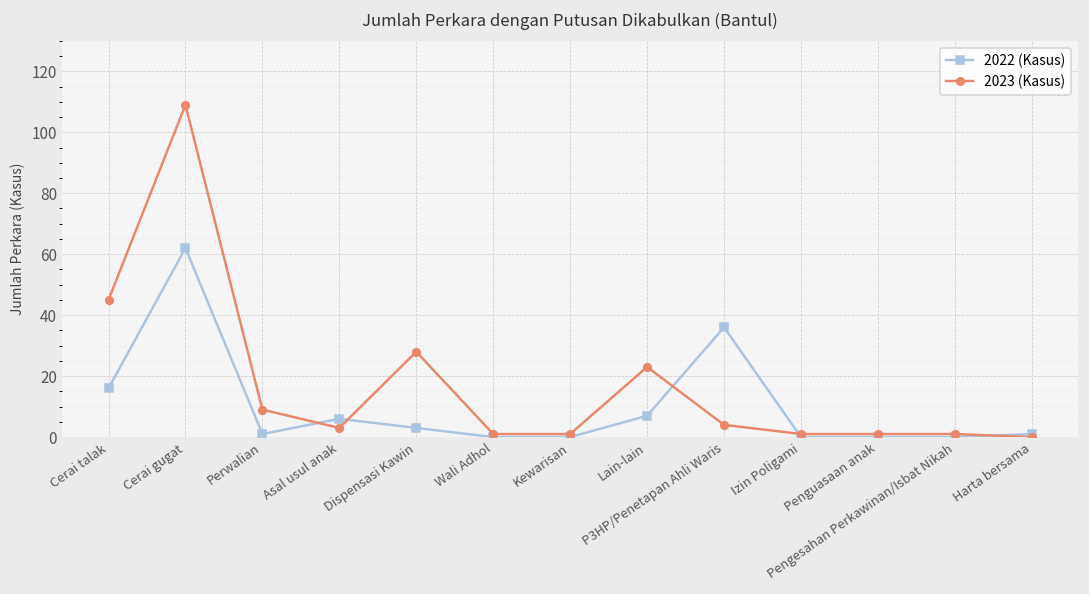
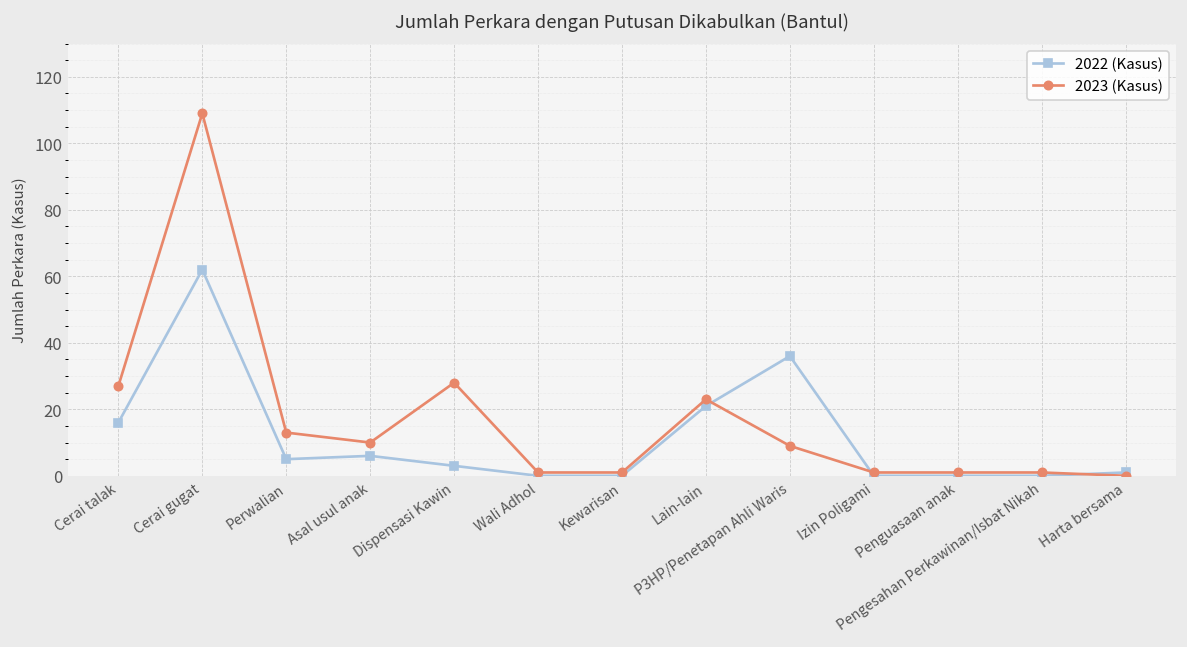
2023 (Kasus), Cerai talak: 45 -> 27
2022 (Kasus), Perwalian: 1 -> 5
2023 (Kasus), Perwalian: 9 -> 13
2023 (Kasus), Asal usul anak: 3 -> 10
2022 (Kasus), Lain-lain: 7 -> 21
2023 (Kasus), P3HP/Penetapan Ahli Waris: 4 -> 9
